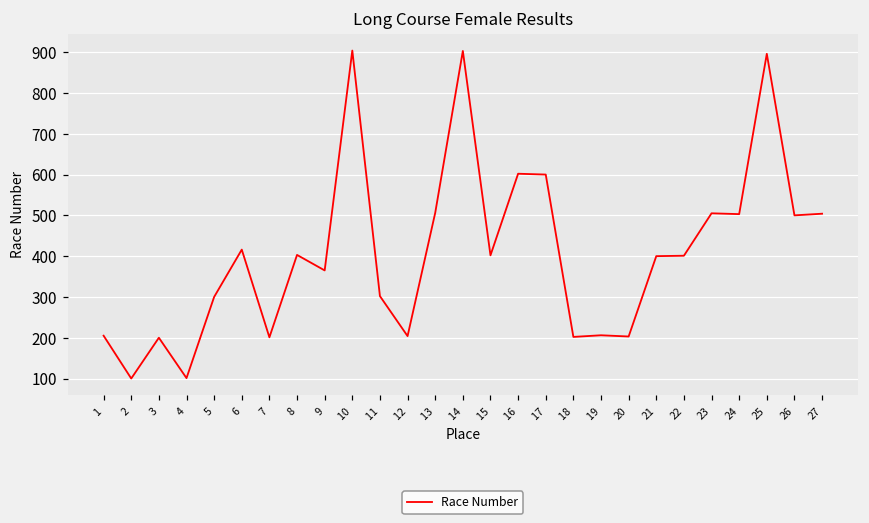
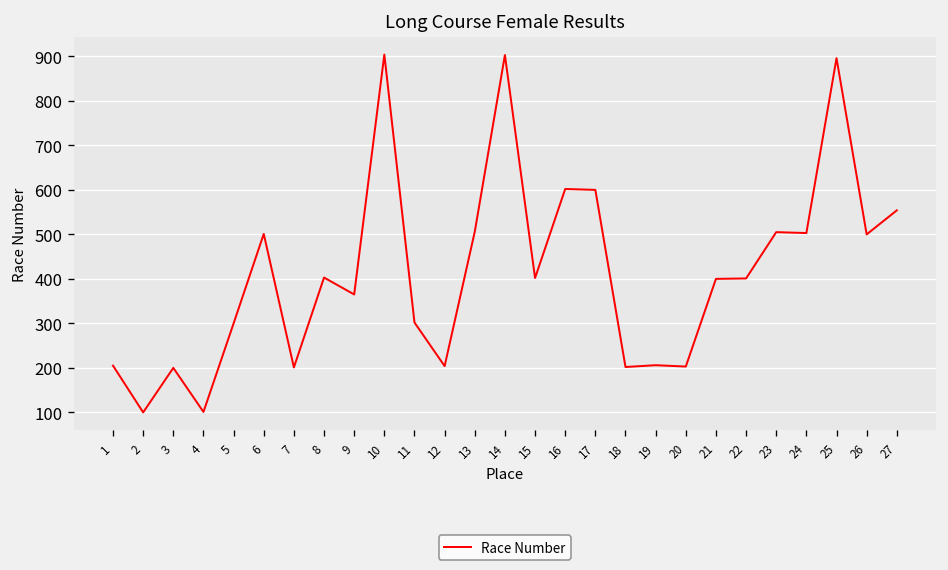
6: 420 -> 500
27: 500 -> 550
